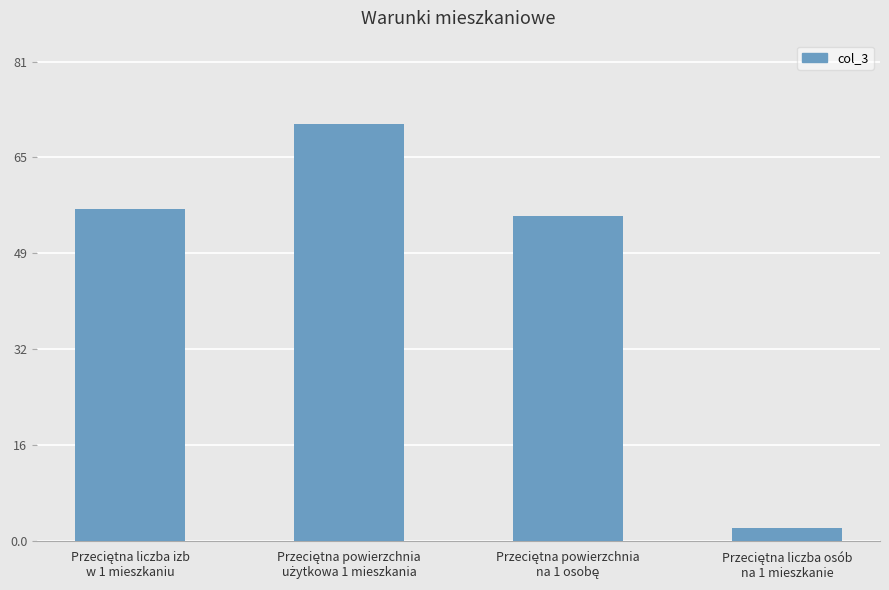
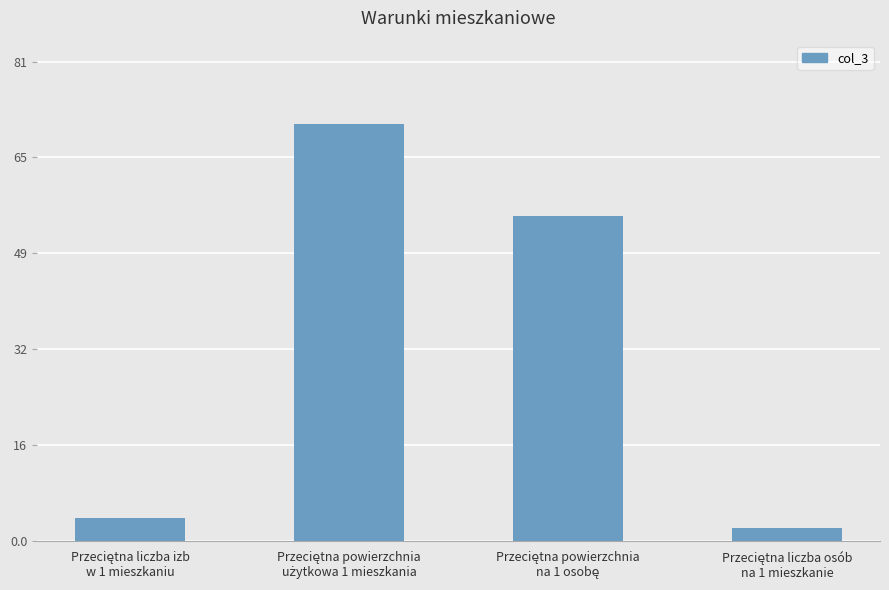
Przeciętna liczba izb w 1 mieszkaniu: 56 -> 4
